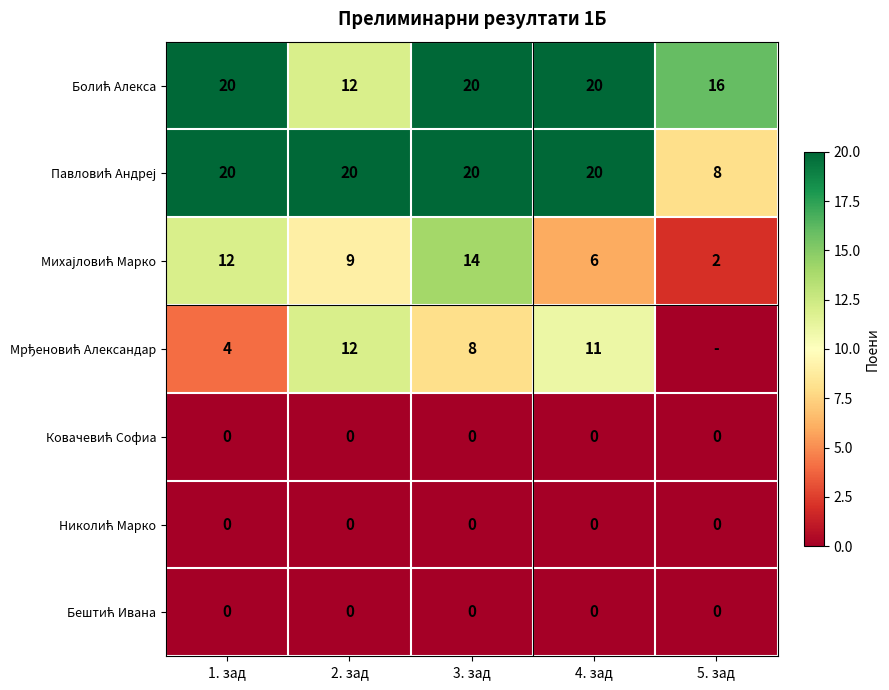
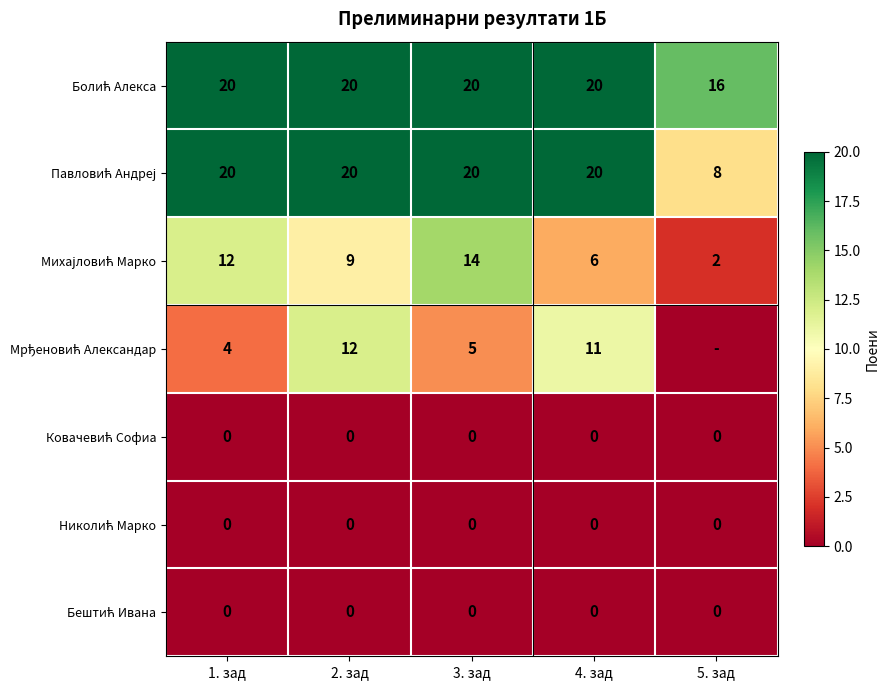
Болић Алекса, 2. зад: 12 -> 20
Мрђеновић Александар, 3. зад: 8 -> 5
